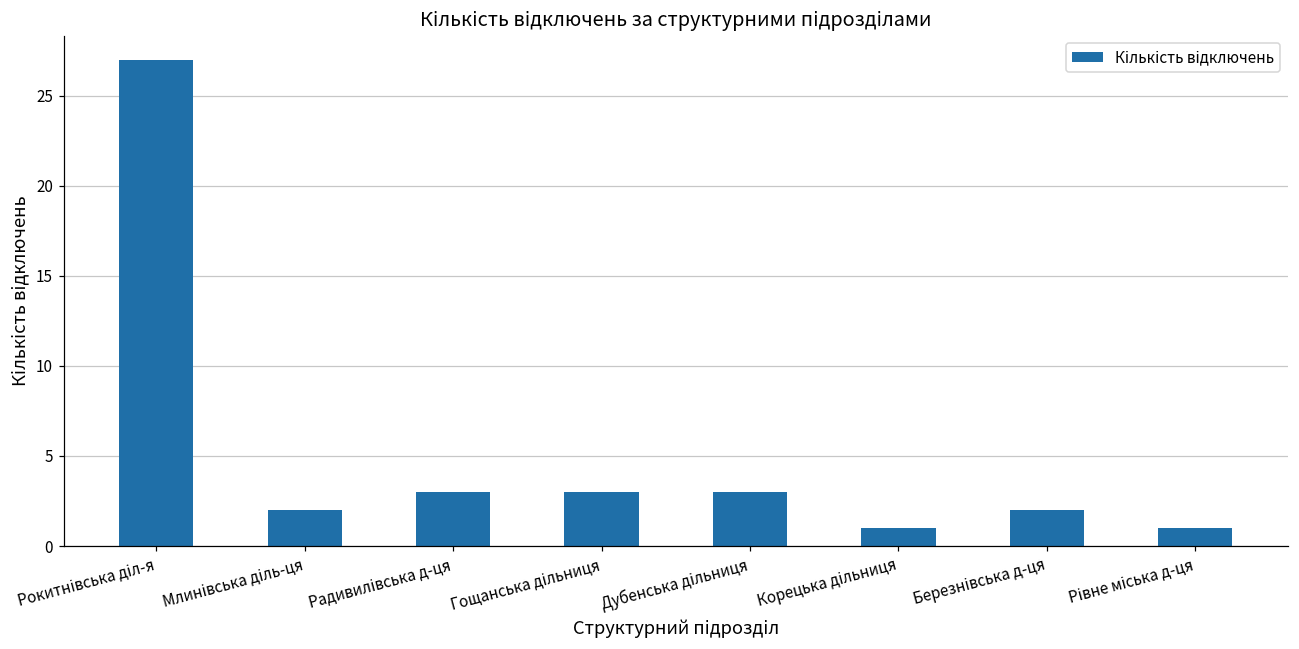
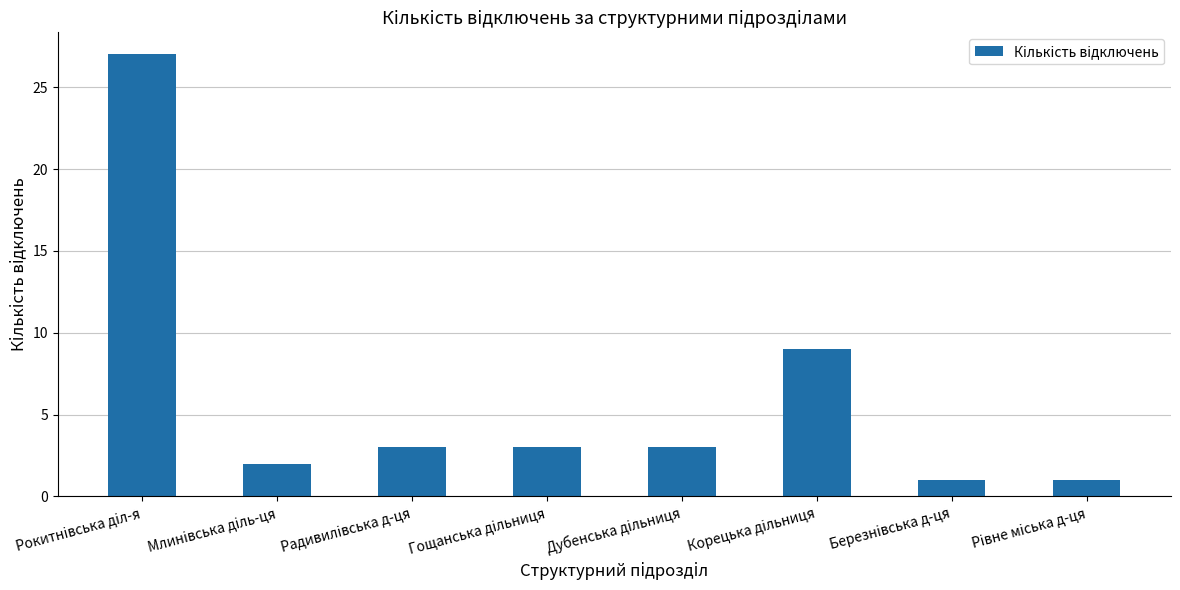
Корецька дільниця: 1 -> 9
Березнівська д-ця: 2 -> 1
